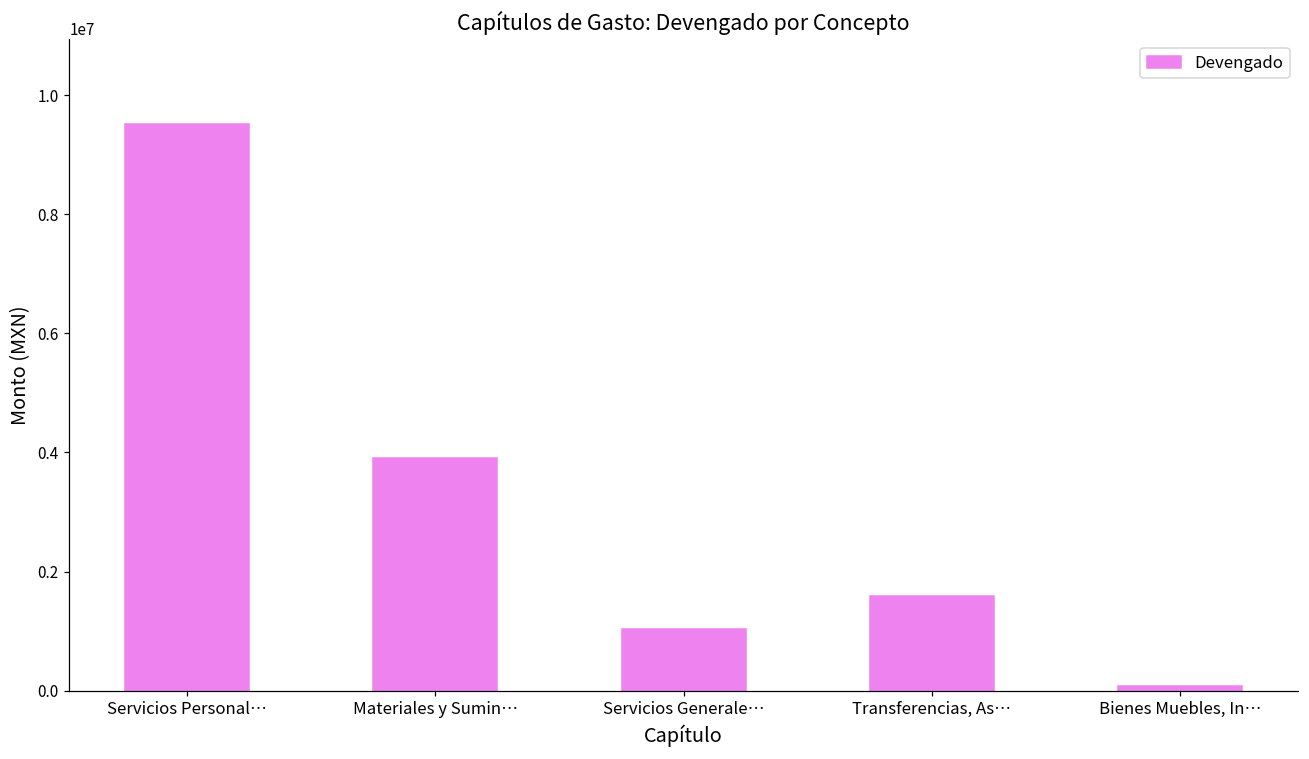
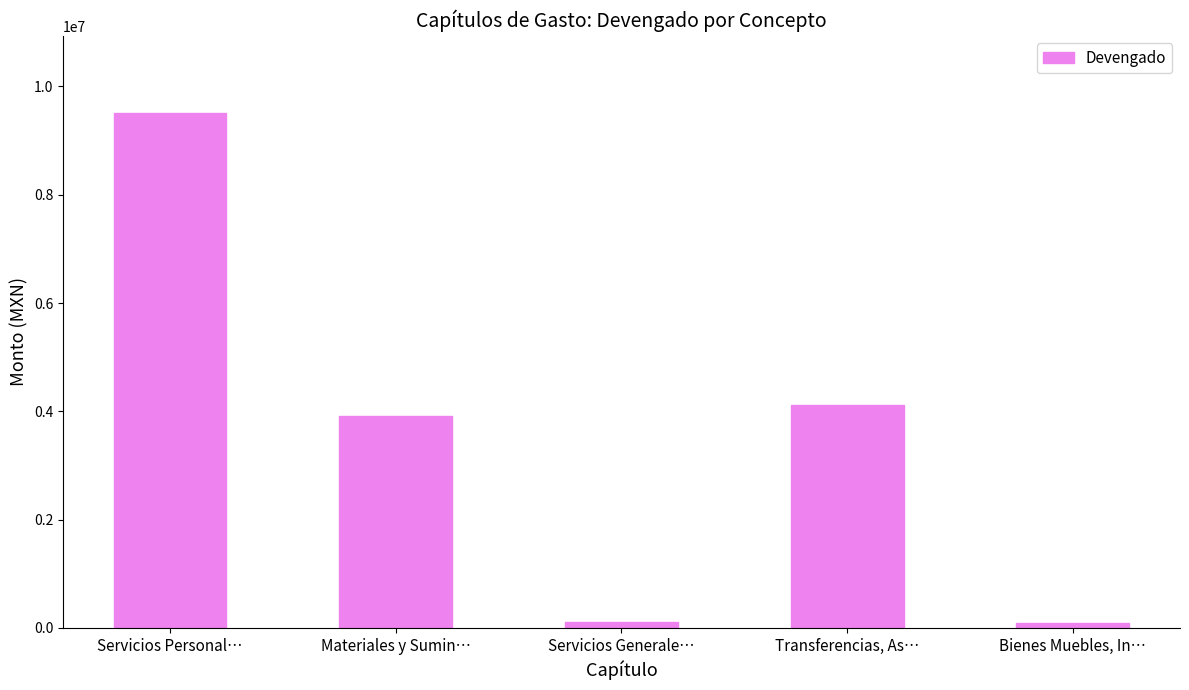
Servicios Generale…: 1000000 -> 100000
Transferencias, As…: 1600000 -> 4100000
